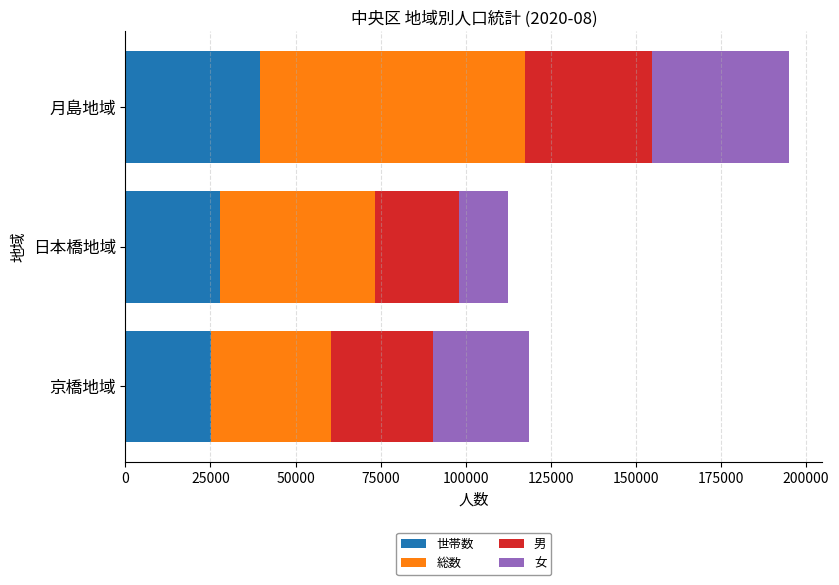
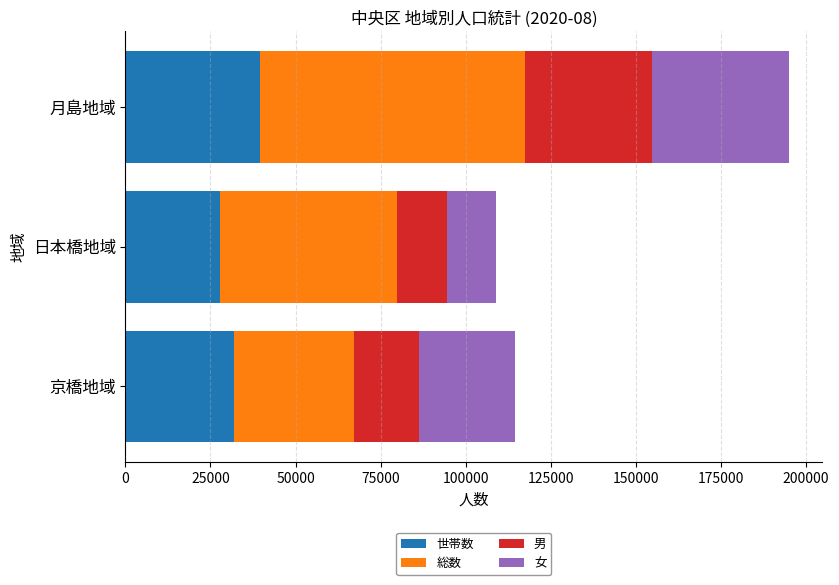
総数, 日本橋地域: 45000 -> 52000
男, 日本橋地域: 25000 -> 15000
世帯数, 京橋地域: 25000 -> 32000
男, 京橋地域: 30000 -> 19000
